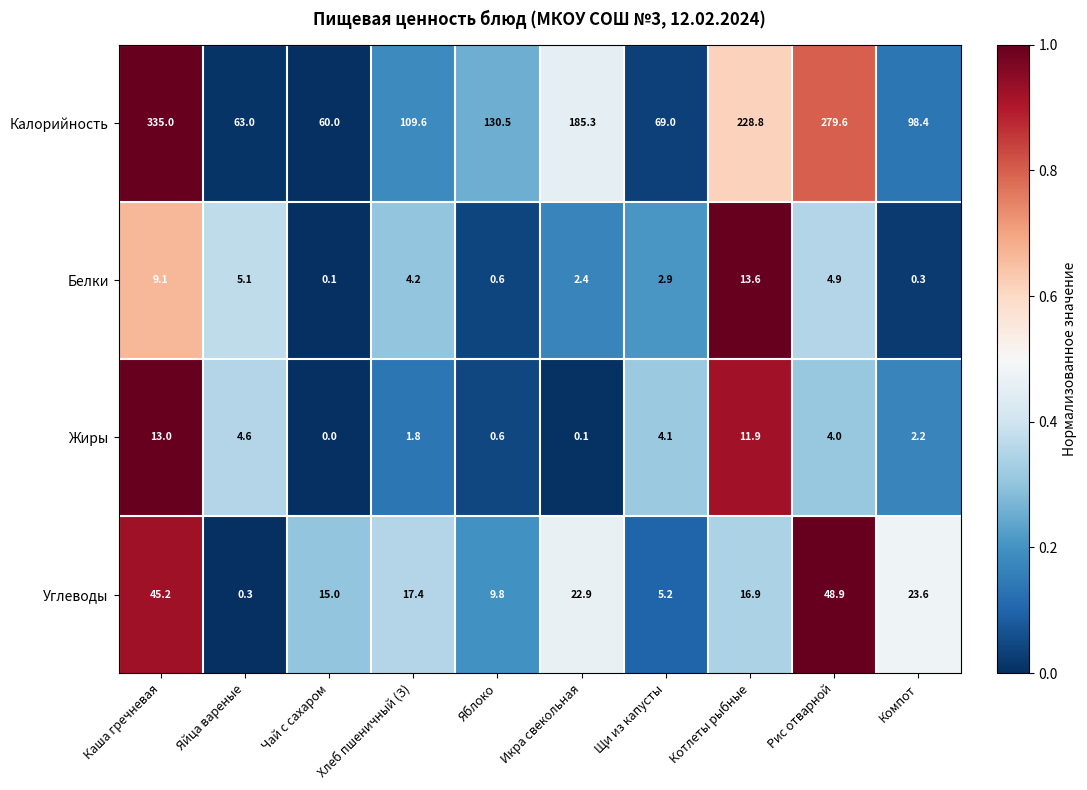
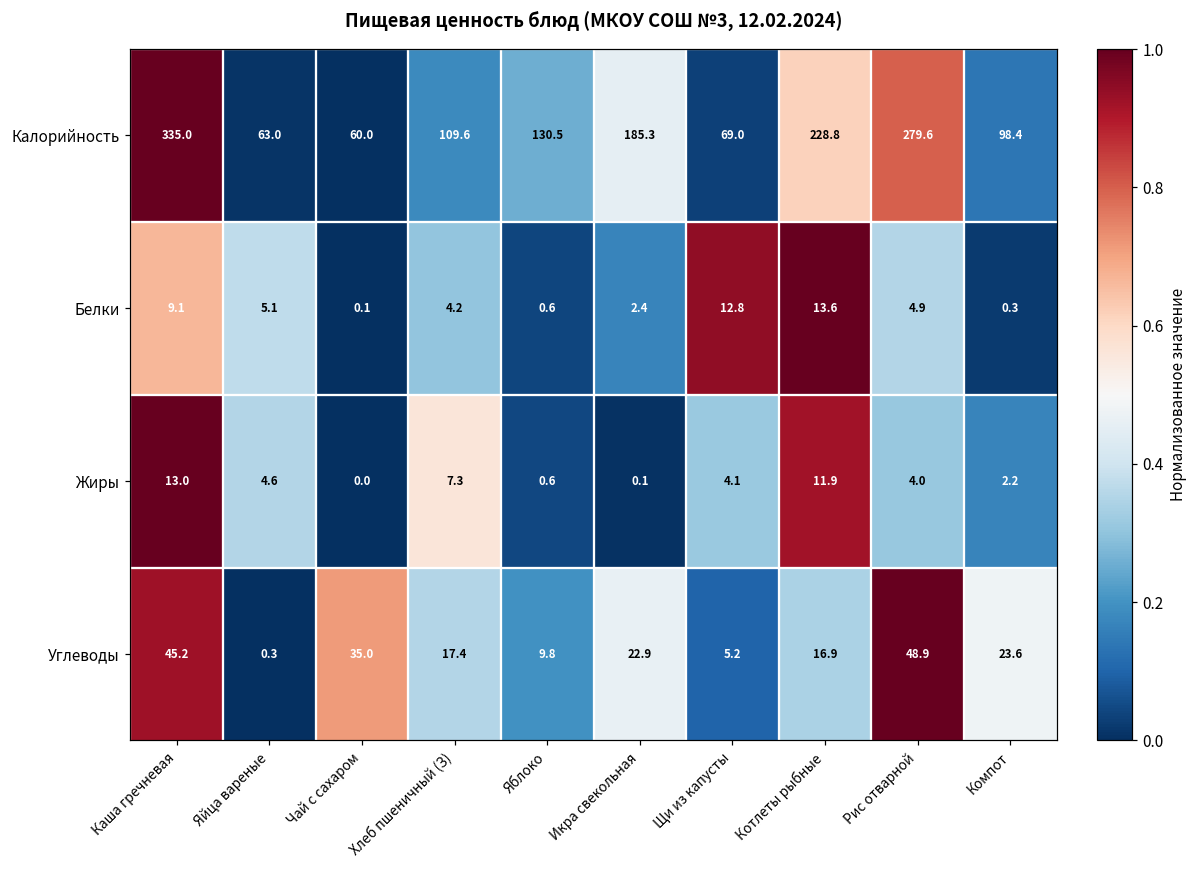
Белки, Щи из капусты: 2.9 -> 12.8
Жиры, Хлеб пшеничный (З): 1.8 -> 7.3
Углеводы, Чай с сахаром: 15.0 -> 35.0
